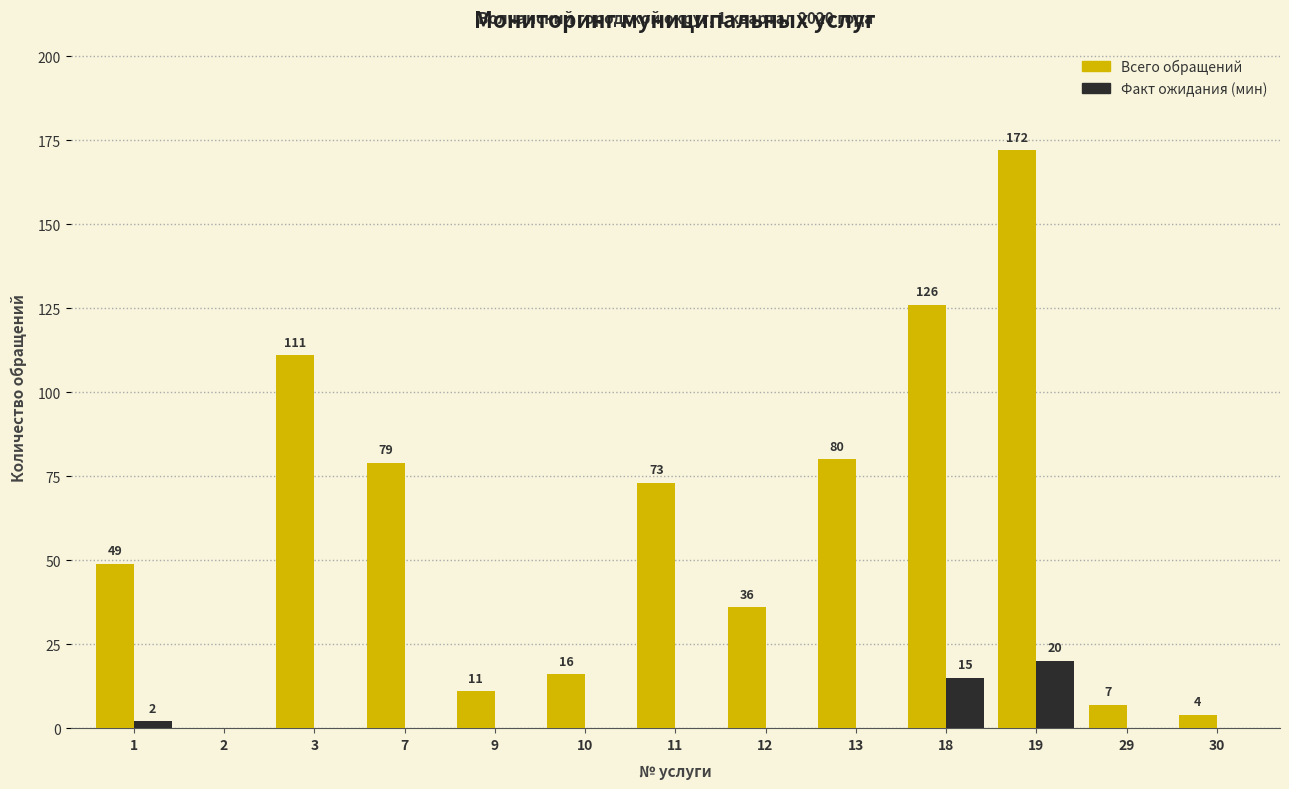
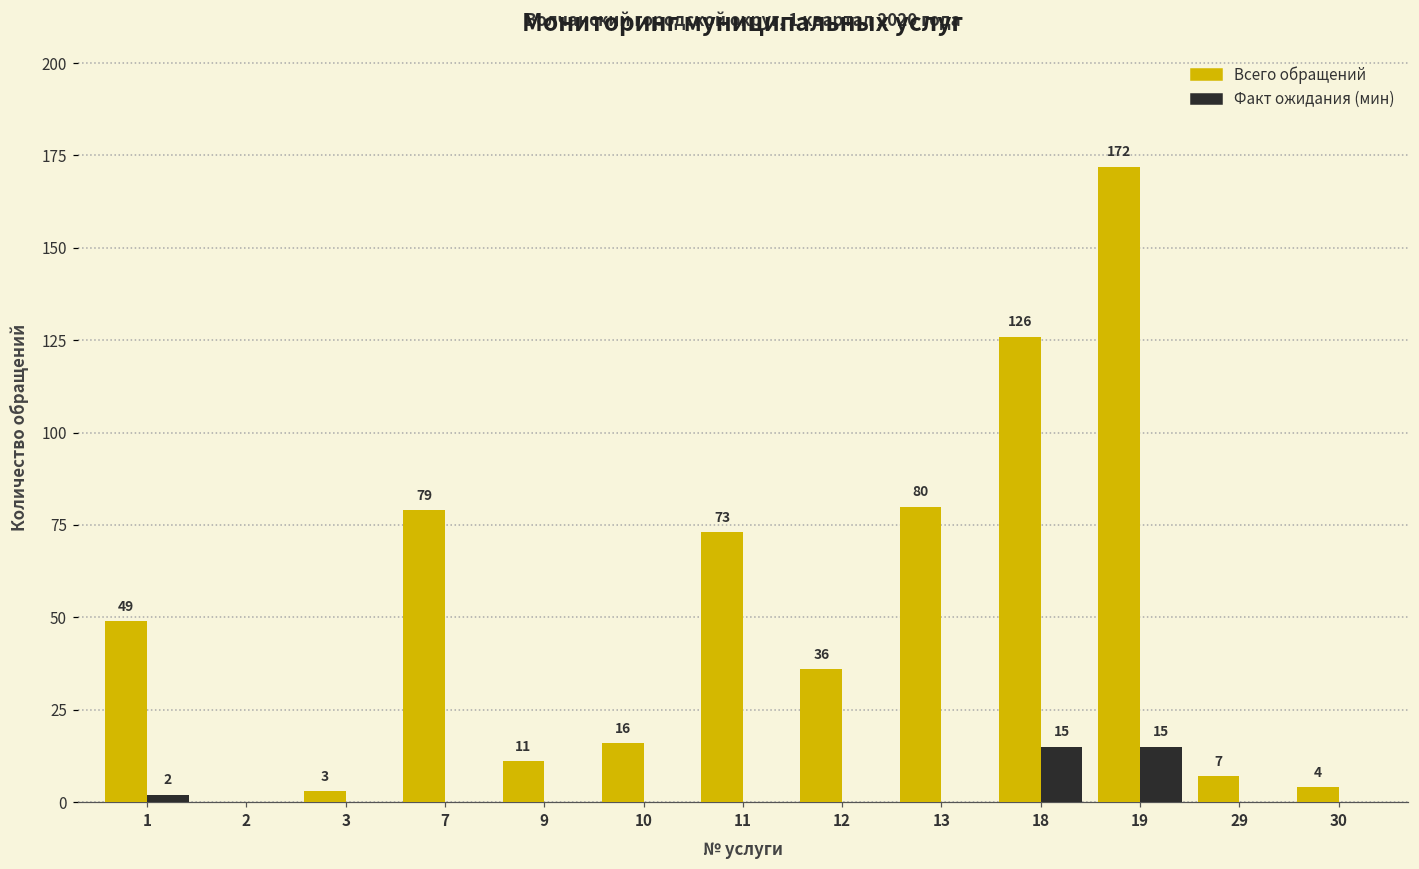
Всего обращений, 3: 111 -> 3
Факт ожидания (мин), 19: 20 -> 15
